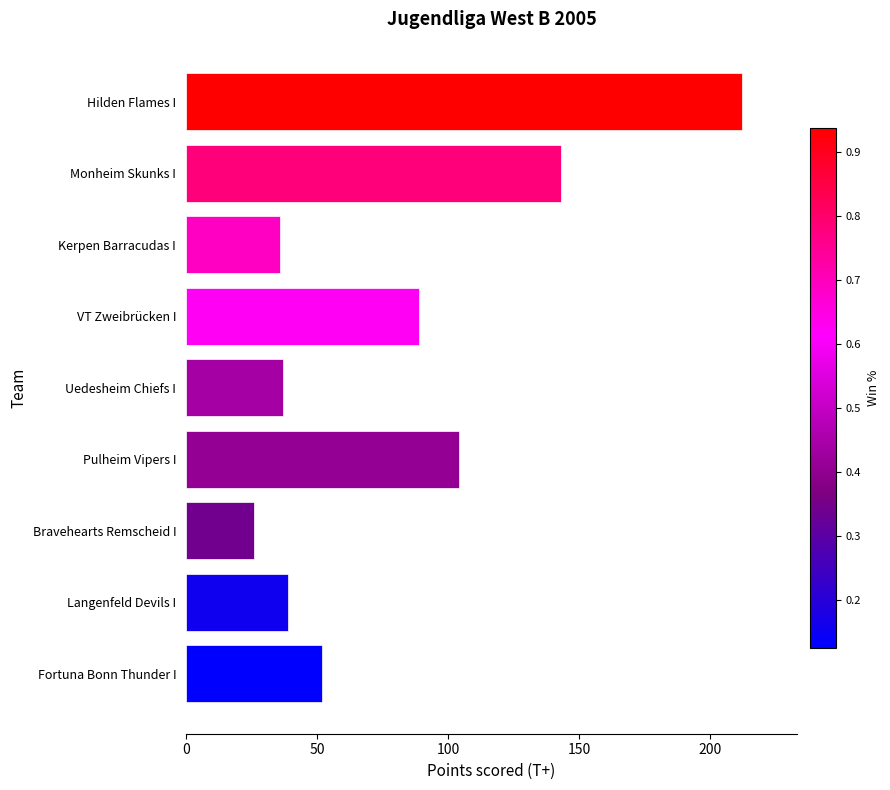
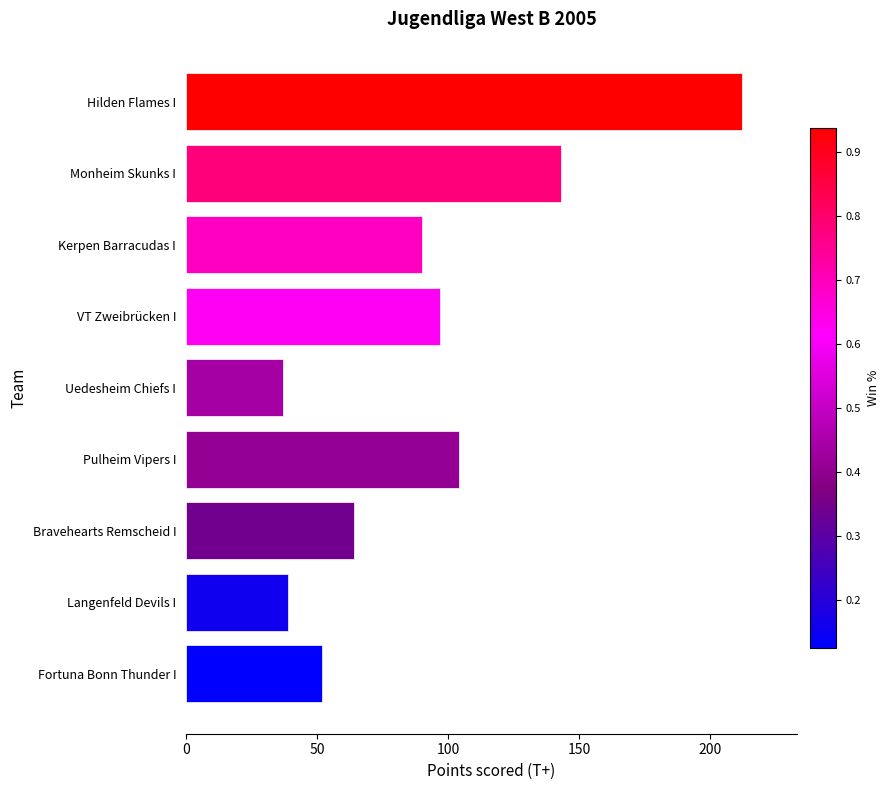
Kerpen Barracudas I: 36 -> 90
VT Zweibrücken I: 89 -> 97
Bravehearts Remscheid I: 26 -> 64
